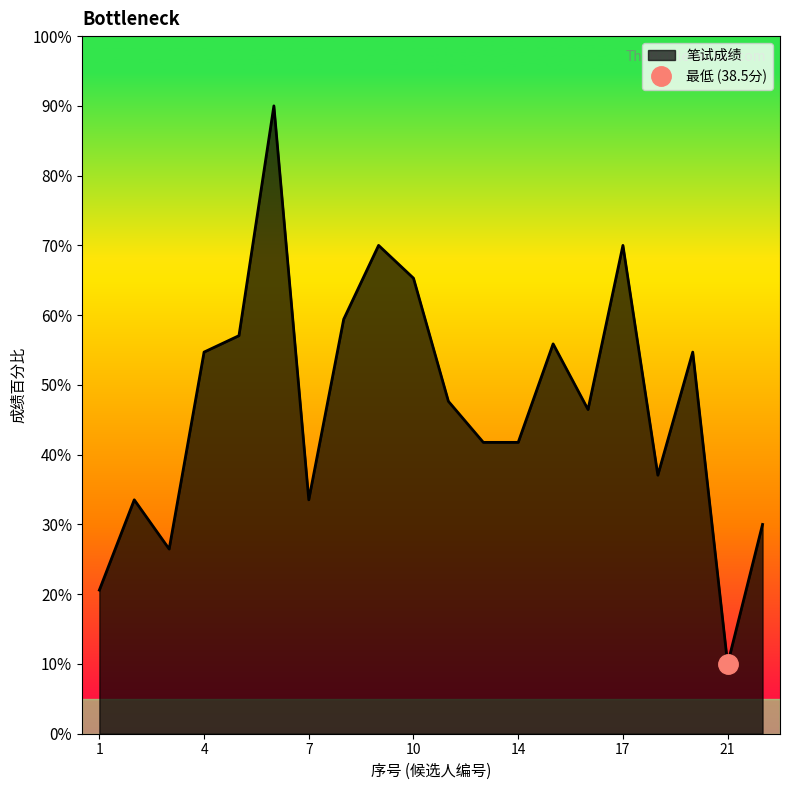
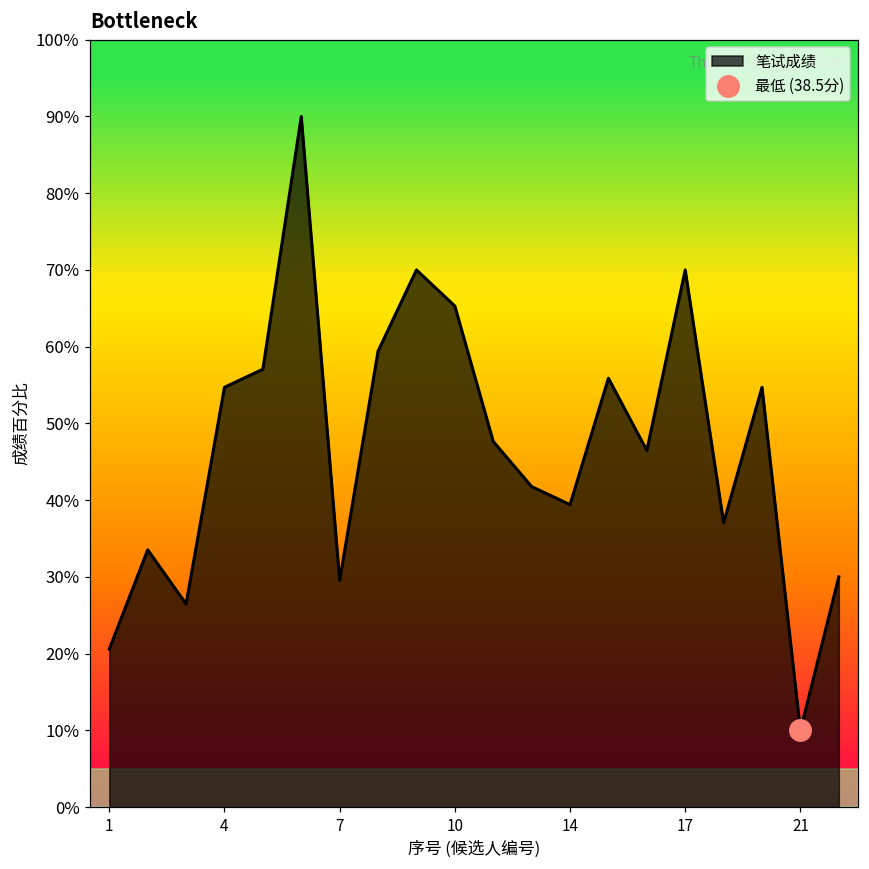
笔试成绩, 7: 34% -> 30%
笔试成绩, 14: 42% -> 39%
